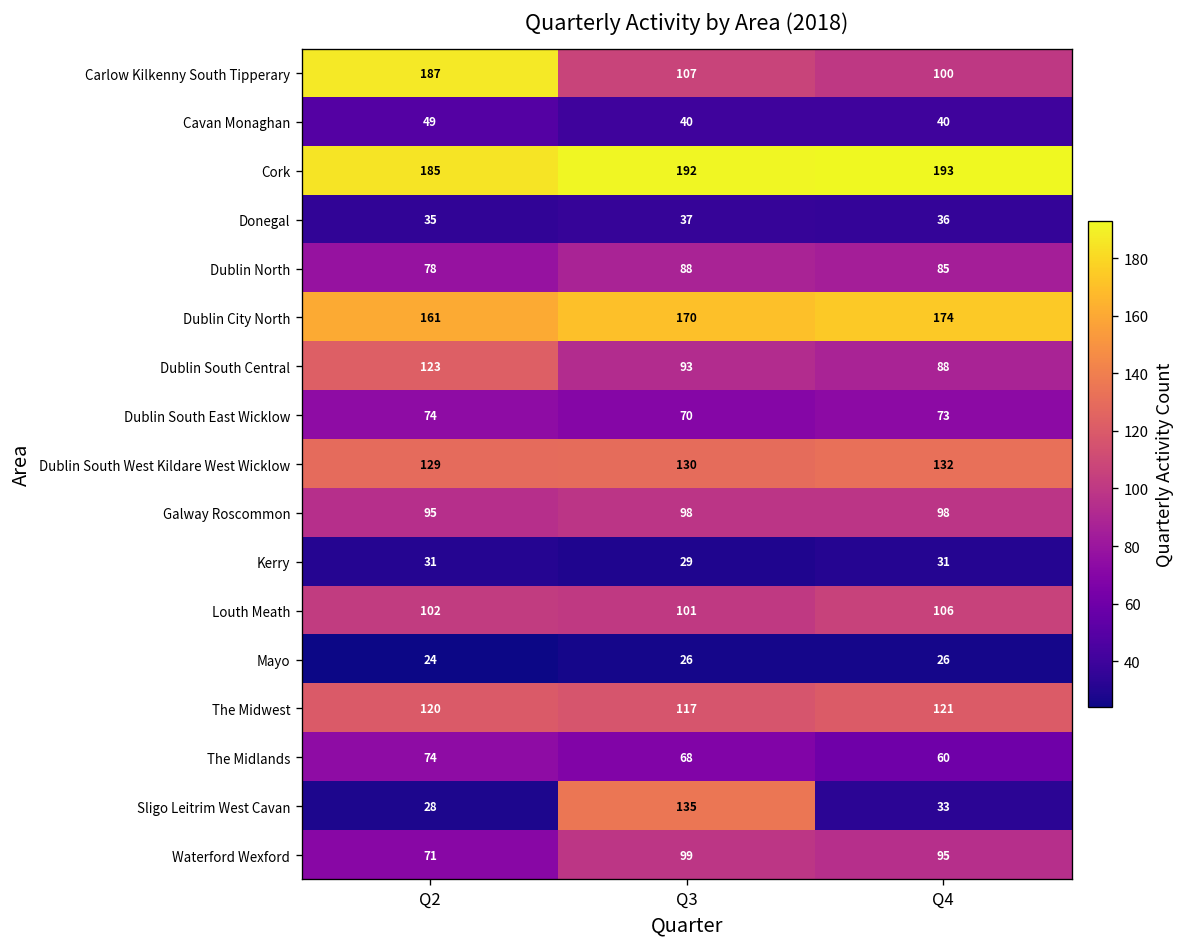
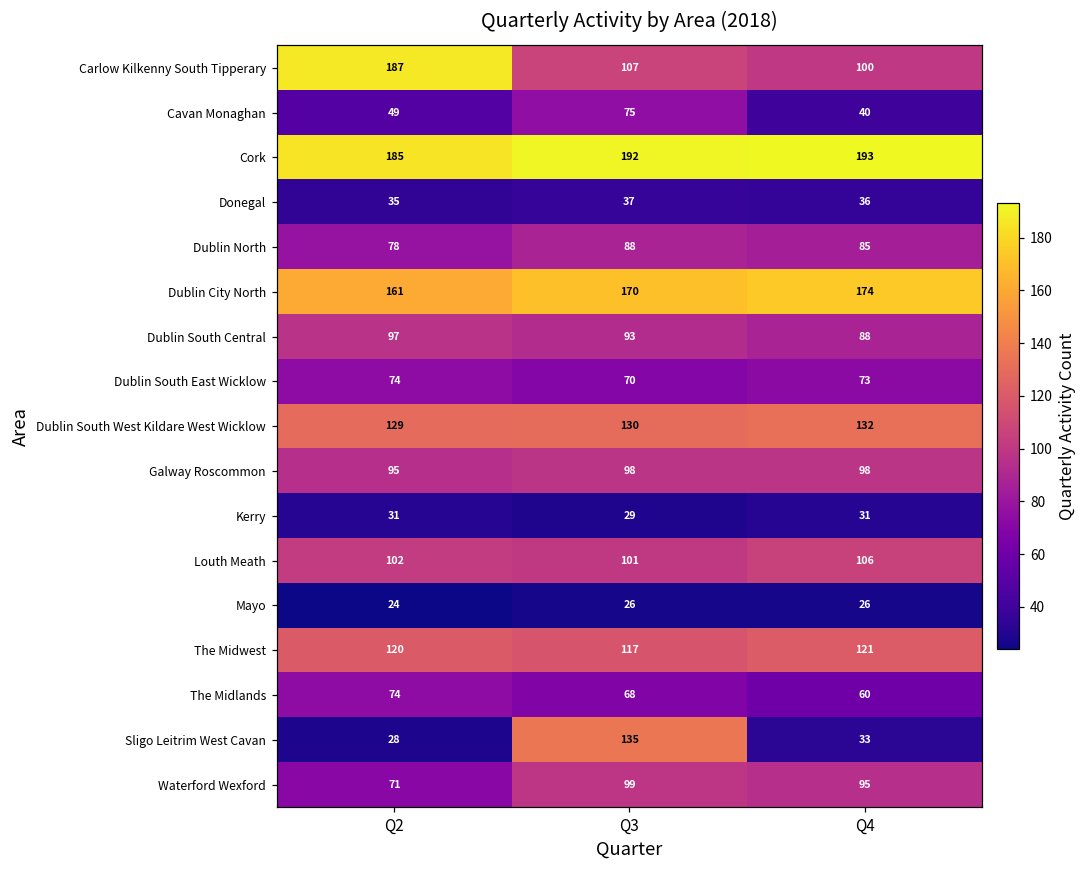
Cavan Monaghan, Q3: 40 -> 75
Dublin South Central, Q2: 123 -> 97
